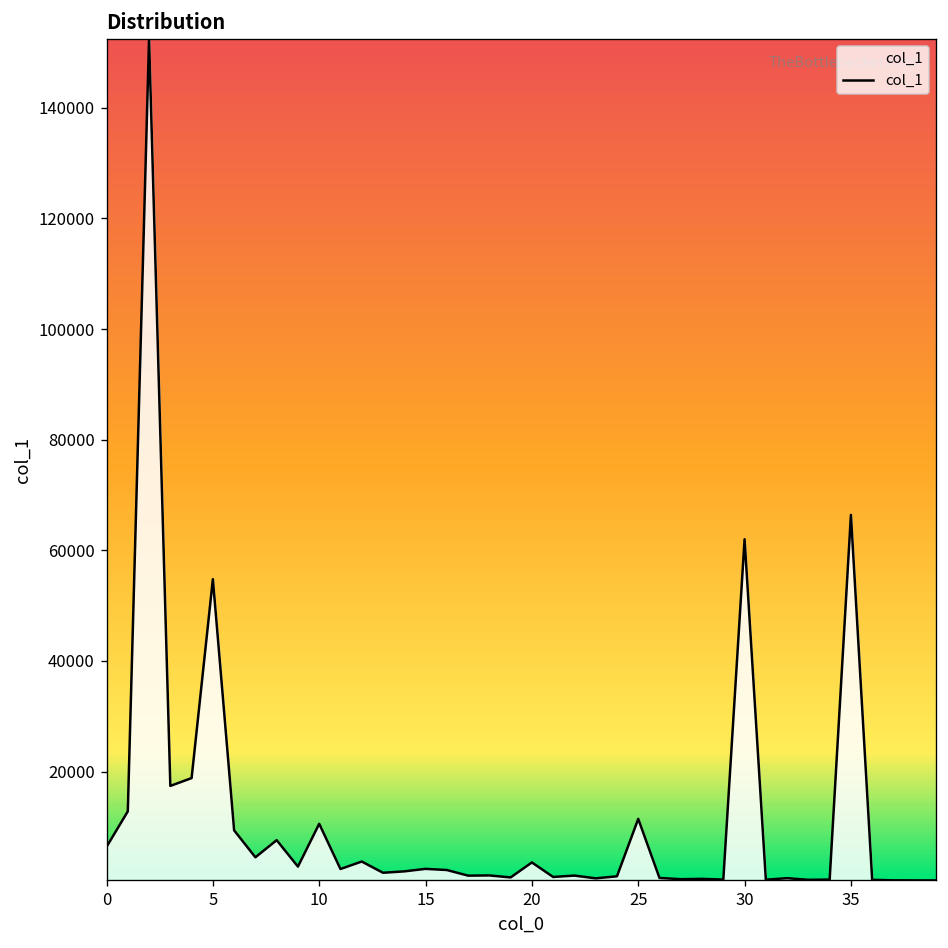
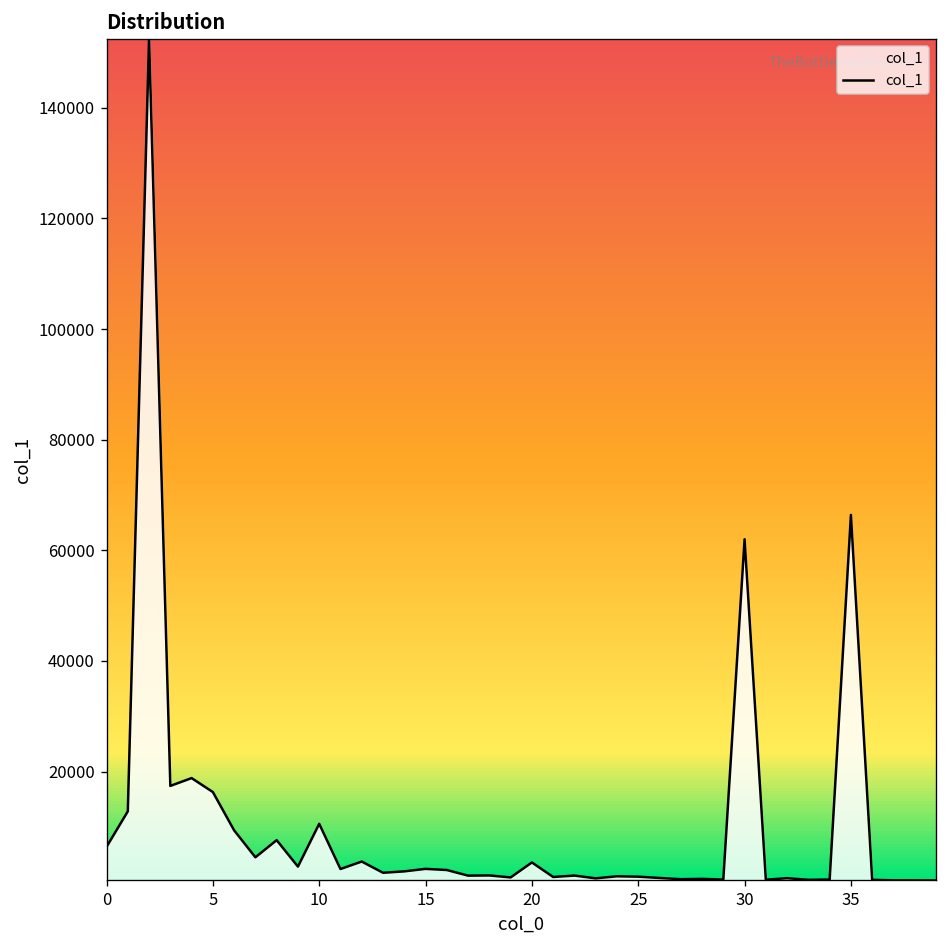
5: 55000 -> 16000
25: 11000 -> 1000
